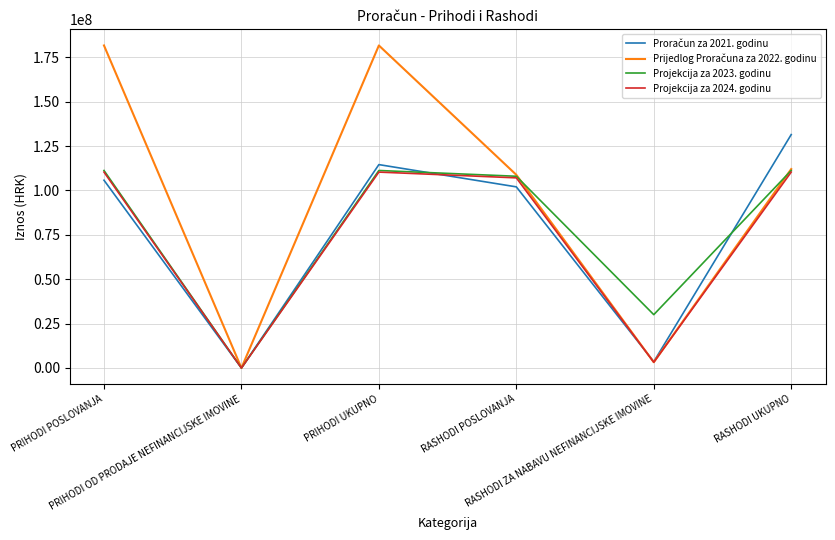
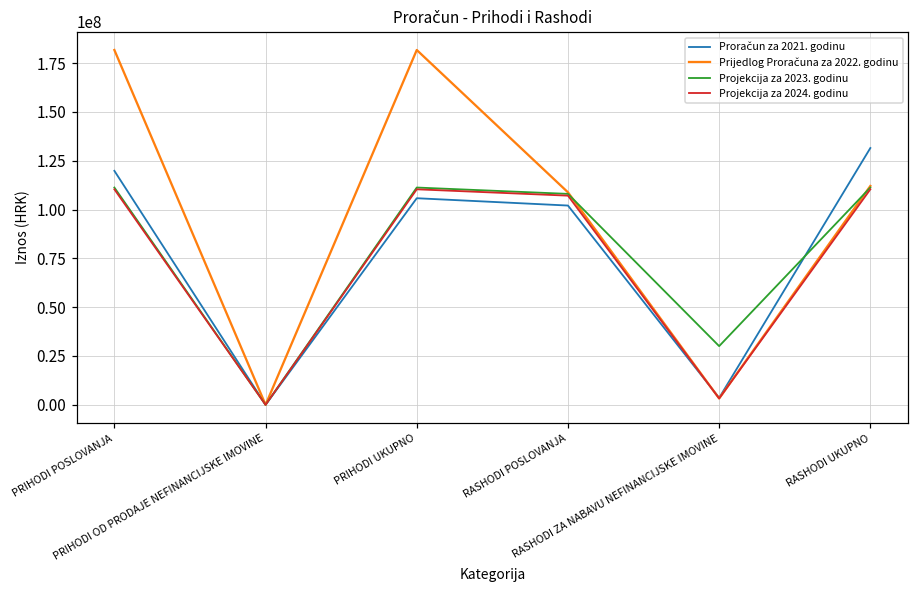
Proračun za 2021. godinu, PRIHODI POSLOVANJA: 106000000 -> 120000000
Proračun za 2021. godinu, PRIHODI UKUPNO: 115000000 -> 106000000
